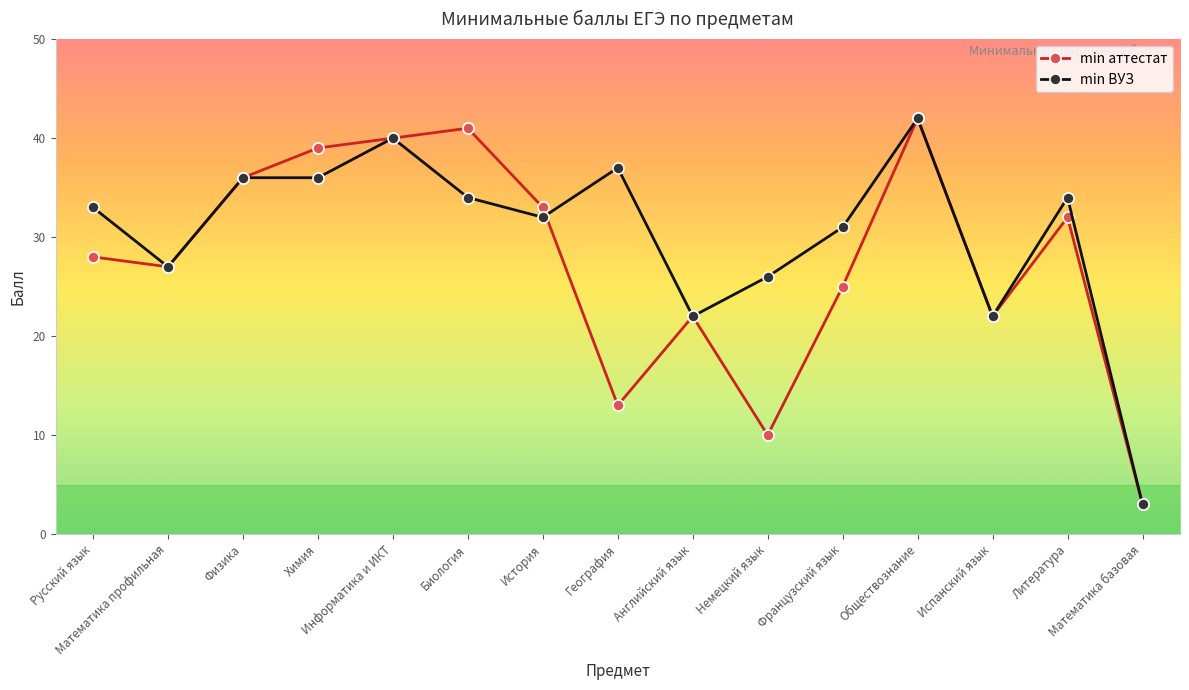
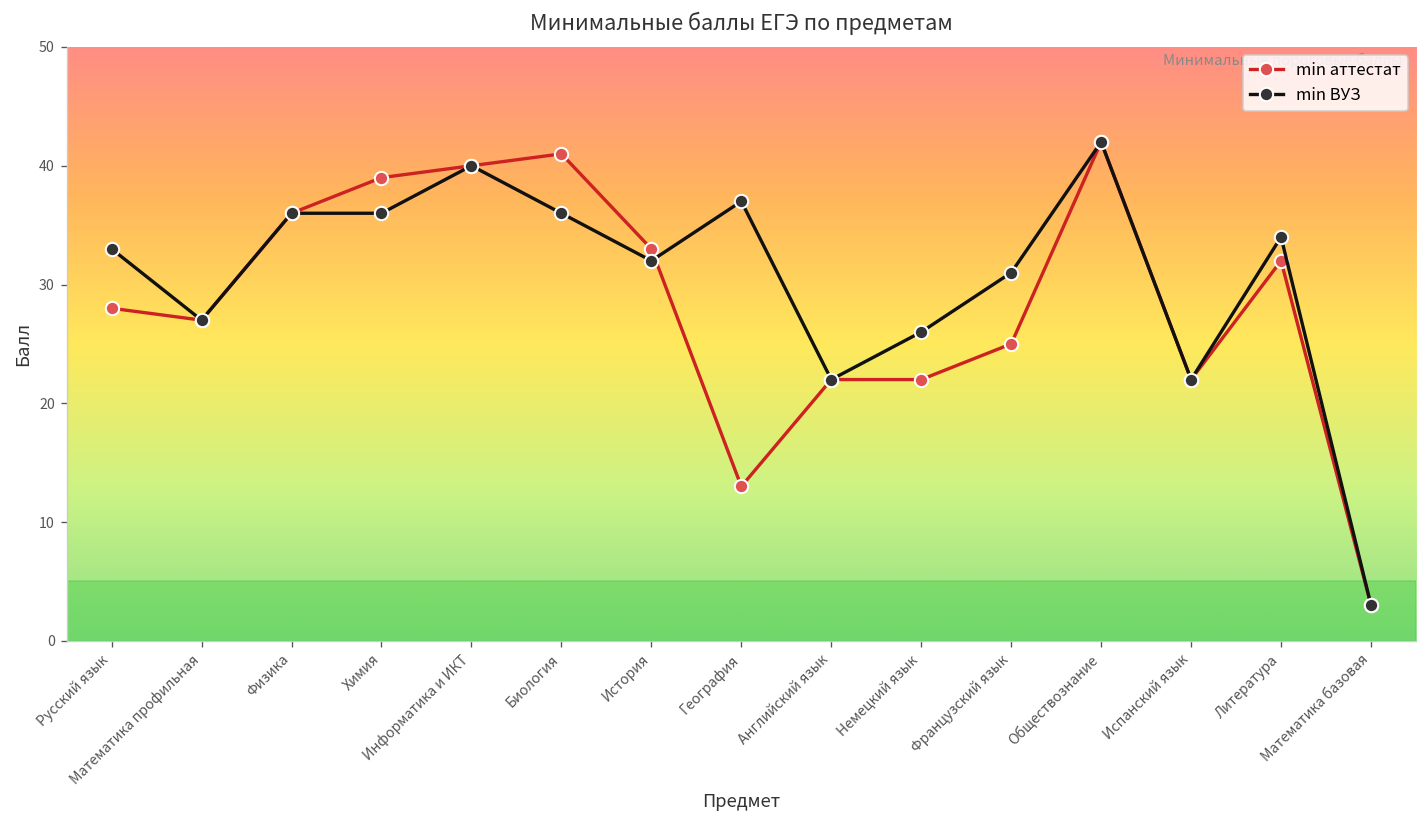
min ВУЗ, Биология: 34 -> 36
min аттестат, Немецкий язык: 10 -> 22
